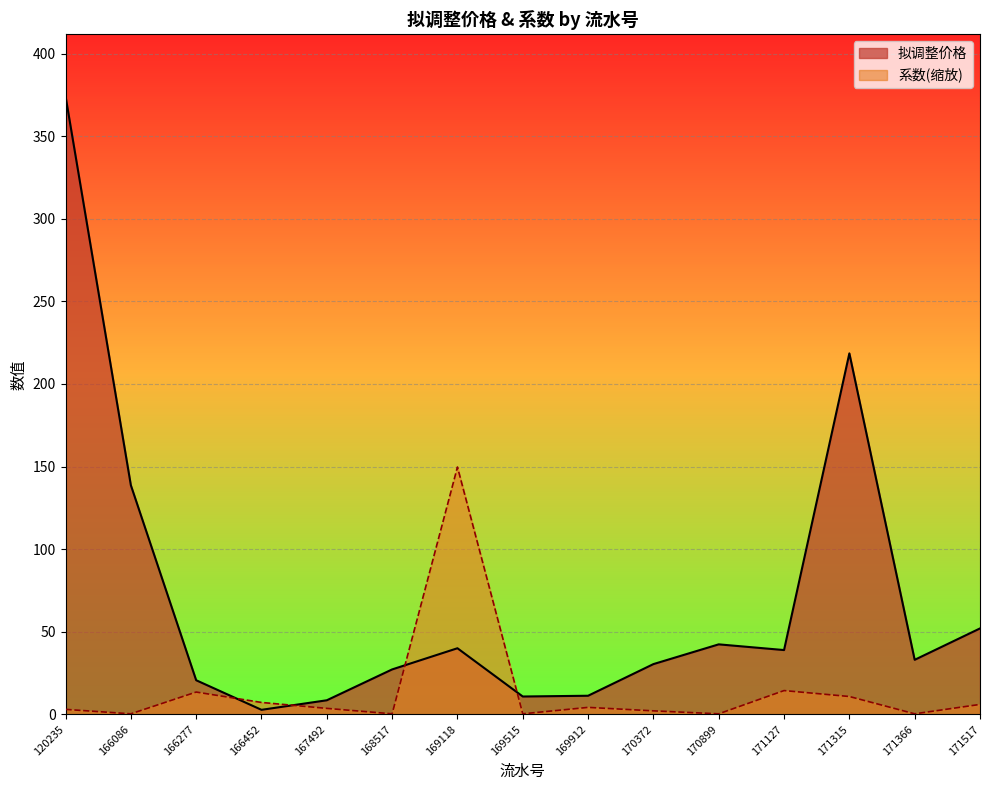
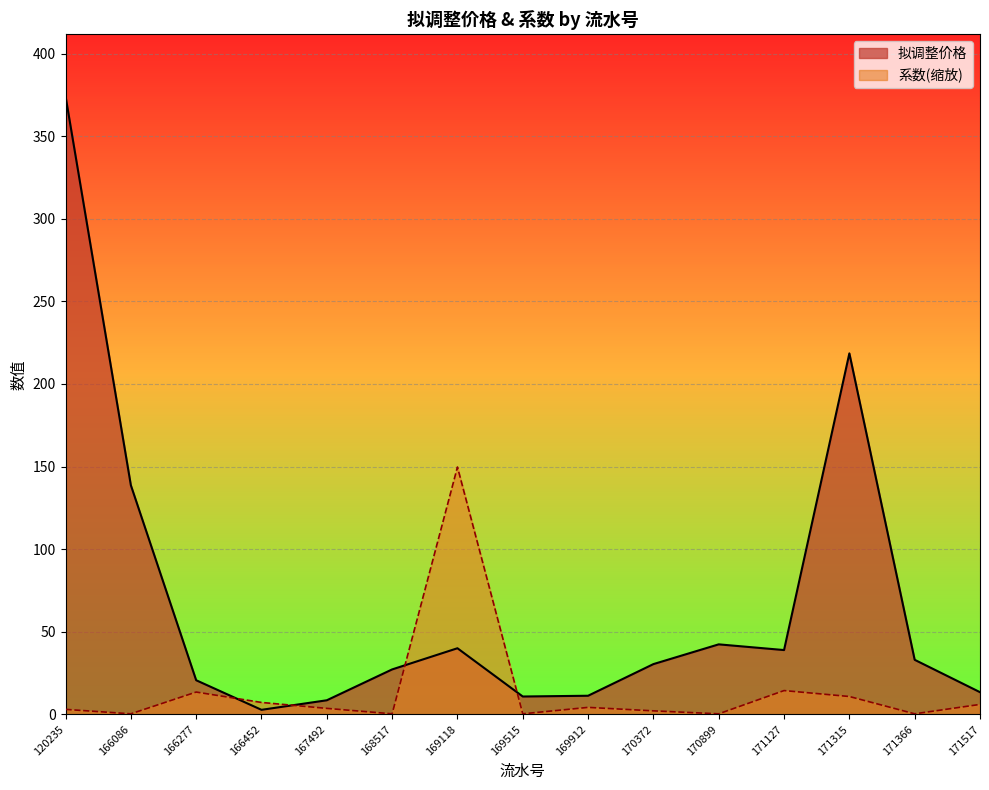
拟调整价格, 171517: 52 -> 13
